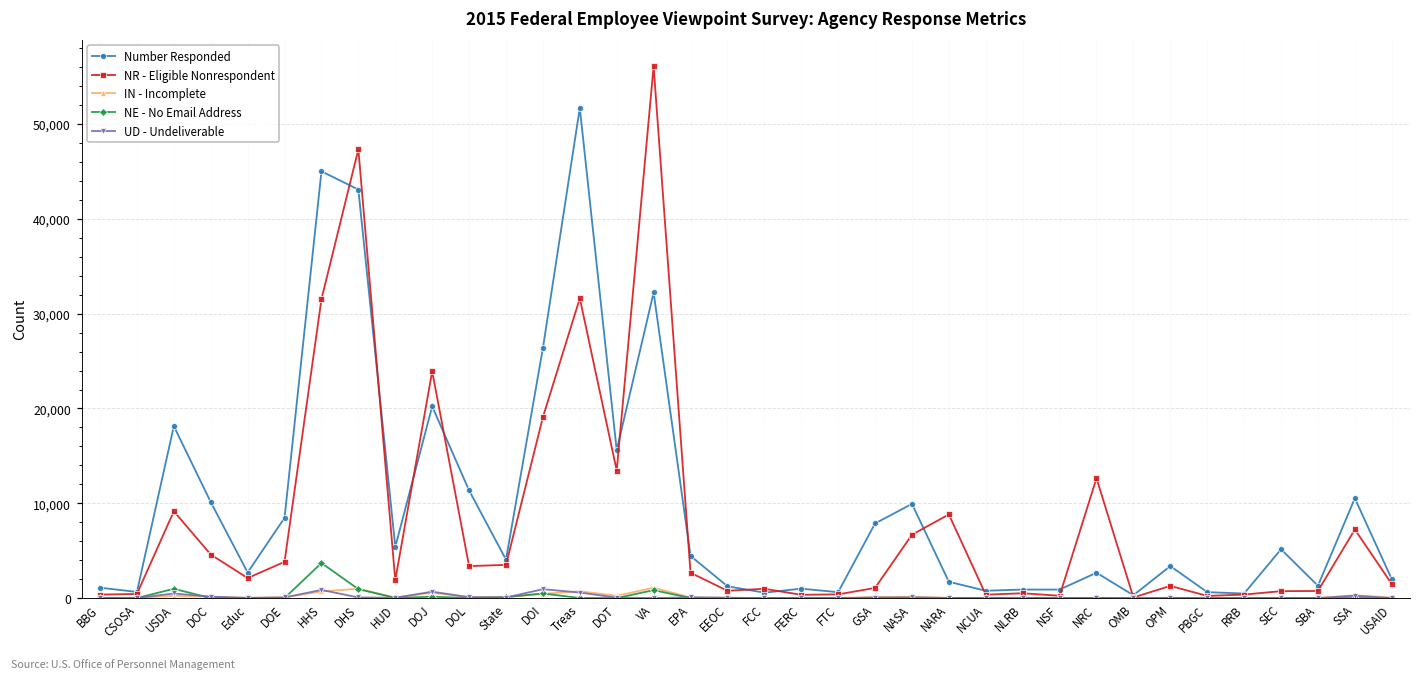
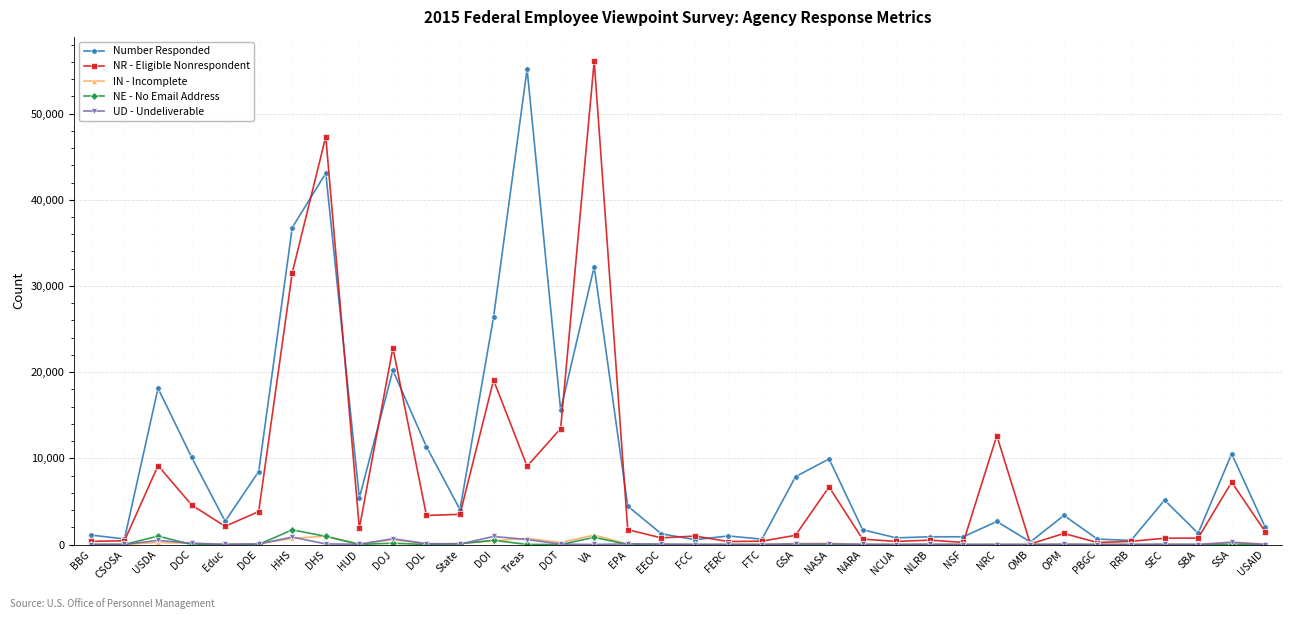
Number Responded, HHS: 45,000 -> 37,000
NE - No Email Address, HHS: 4,000 -> 2,000
NR - Eligible Nonrespondent, DOJ: 24,000 -> 23,000
Number Responded, Treas: 52,000 -> 55,000
NR - Eligible Nonrespondent, Treas: 32,000 -> 9,000
NR - Eligible Nonrespondent, EPA: 3,000 -> 2,000
NR - Eligible Nonrespondent, NARA: 9,000 -> 1,000
